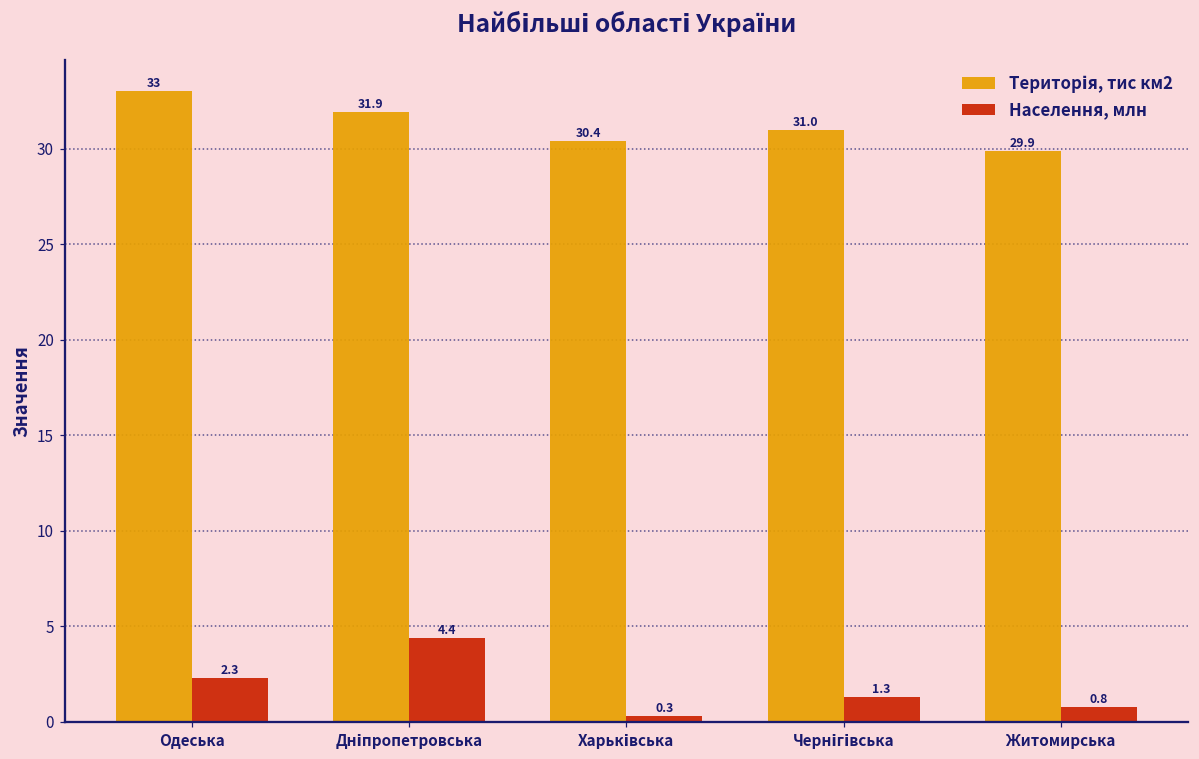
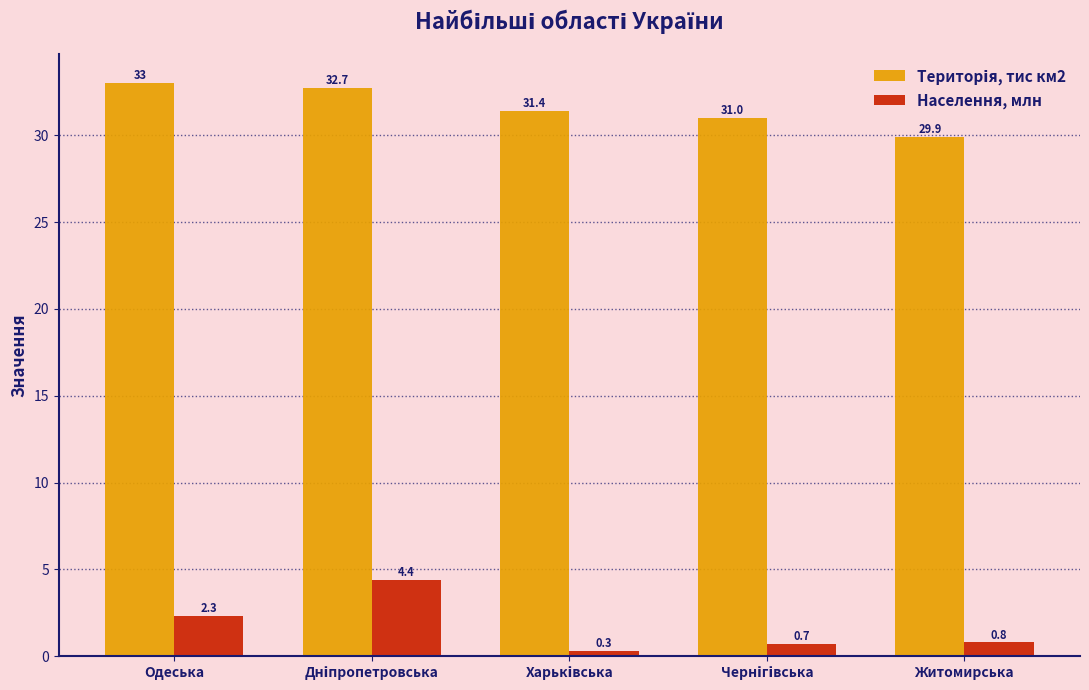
Територія, тис км2, Дніпропетровська: 31.9 -> 32.7
Територія, тис км2, Харьківська: 30.4 -> 31.4
Населення, млн, Чернігівська: 1.3 -> 0.7
